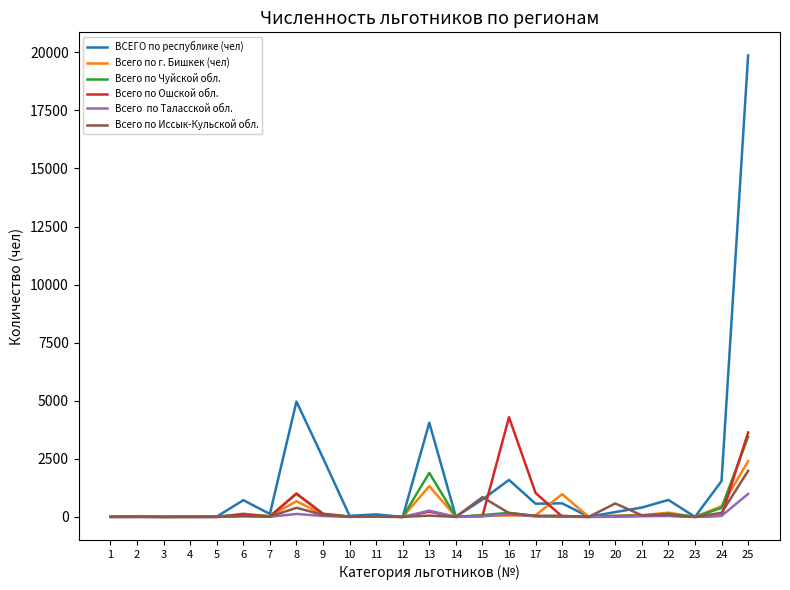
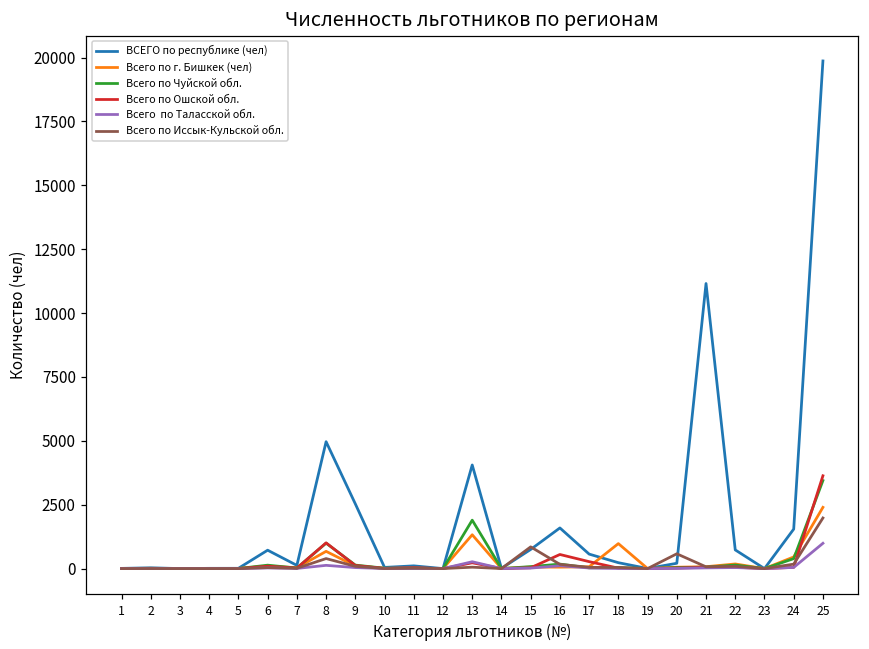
Всего по Ошской обл., 16: 4300 -> 600
Всего по Ошской обл., 17: 1000 -> 300
ВСЕГО по республике (чел), 18: 600 -> 200
ВСЕГО по республике (чел), 21: 400 -> 11200
